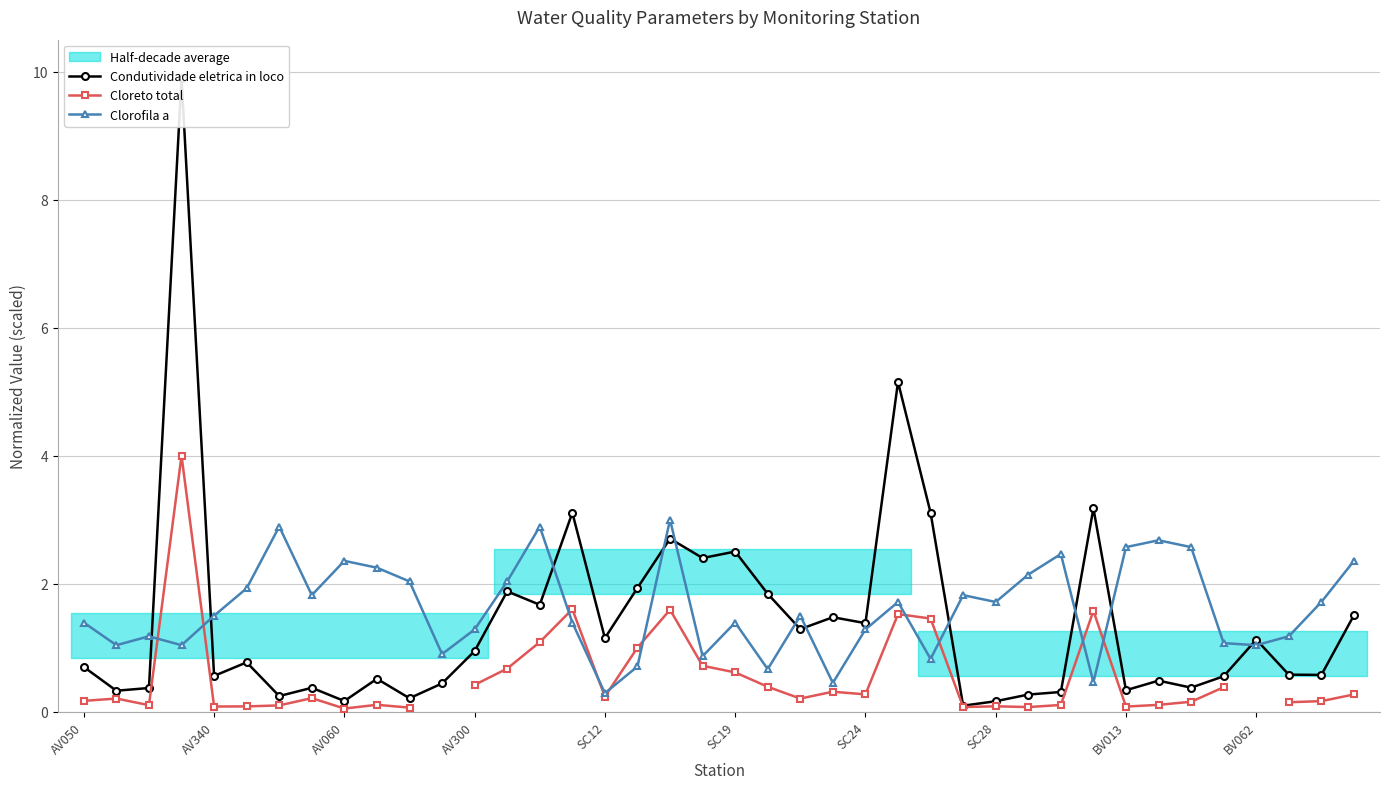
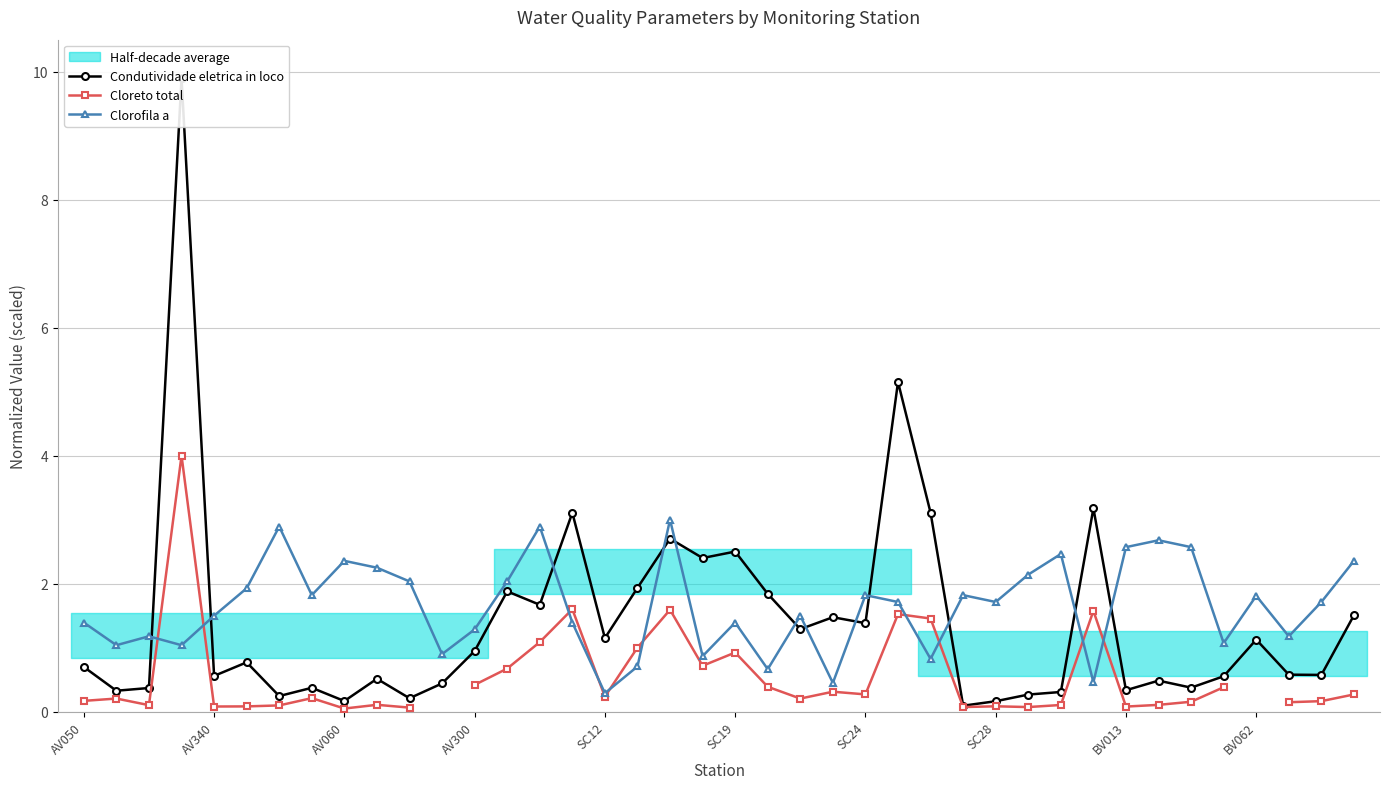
Cloreto total, SC19: 0.6 -> 0.9
Clorofila a, SC24: 1.3 -> 1.8
Clorofila a, BV062: 1.0 -> 1.8
